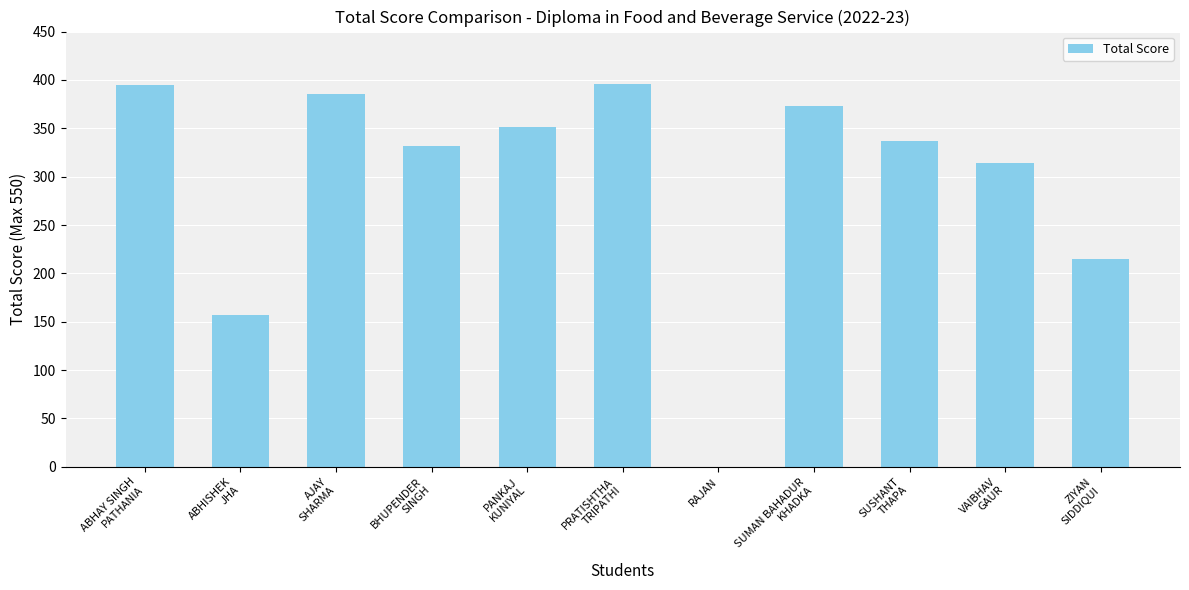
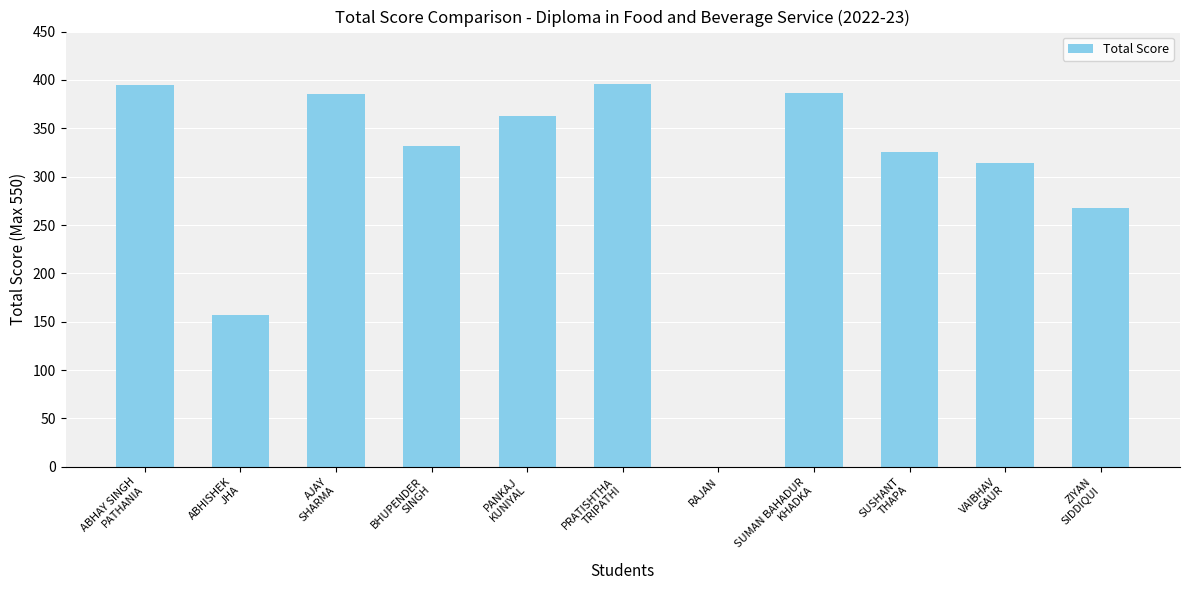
PANKAJ KUNIYAL: 350 -> 360
SUMAN BAHADUR KHADKA: 370 -> 390
SUSHANT THAPA: 340 -> 330
ZIYAN SIDDIQUI: 220 -> 270
